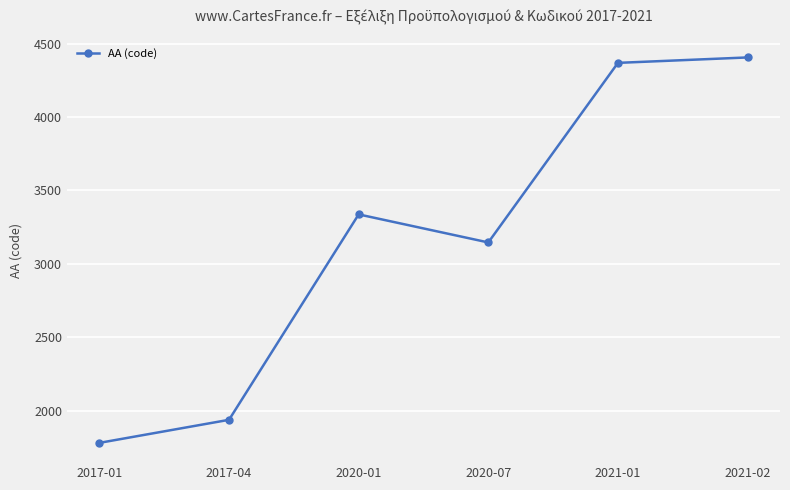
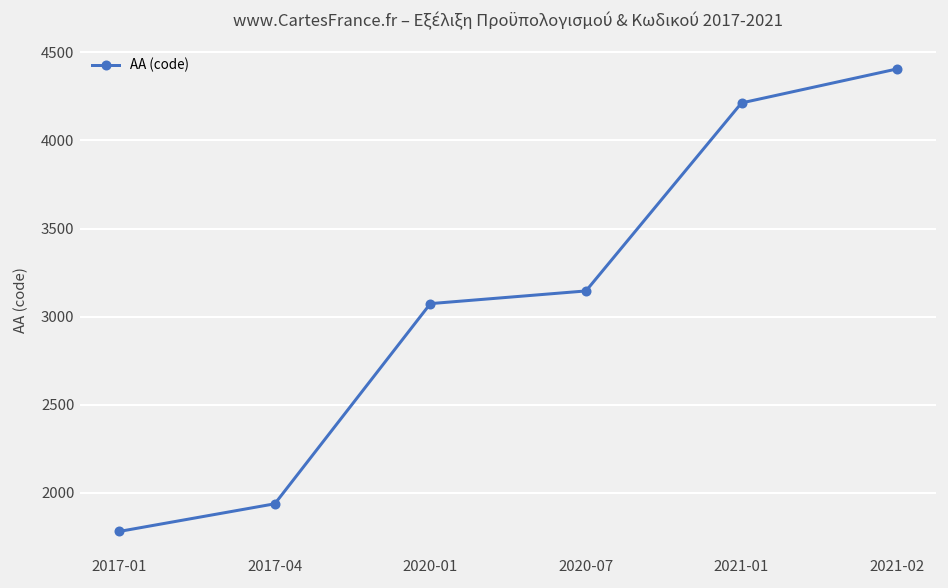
2020-01: 3340 -> 3070
2021-01: 4370 -> 4210
